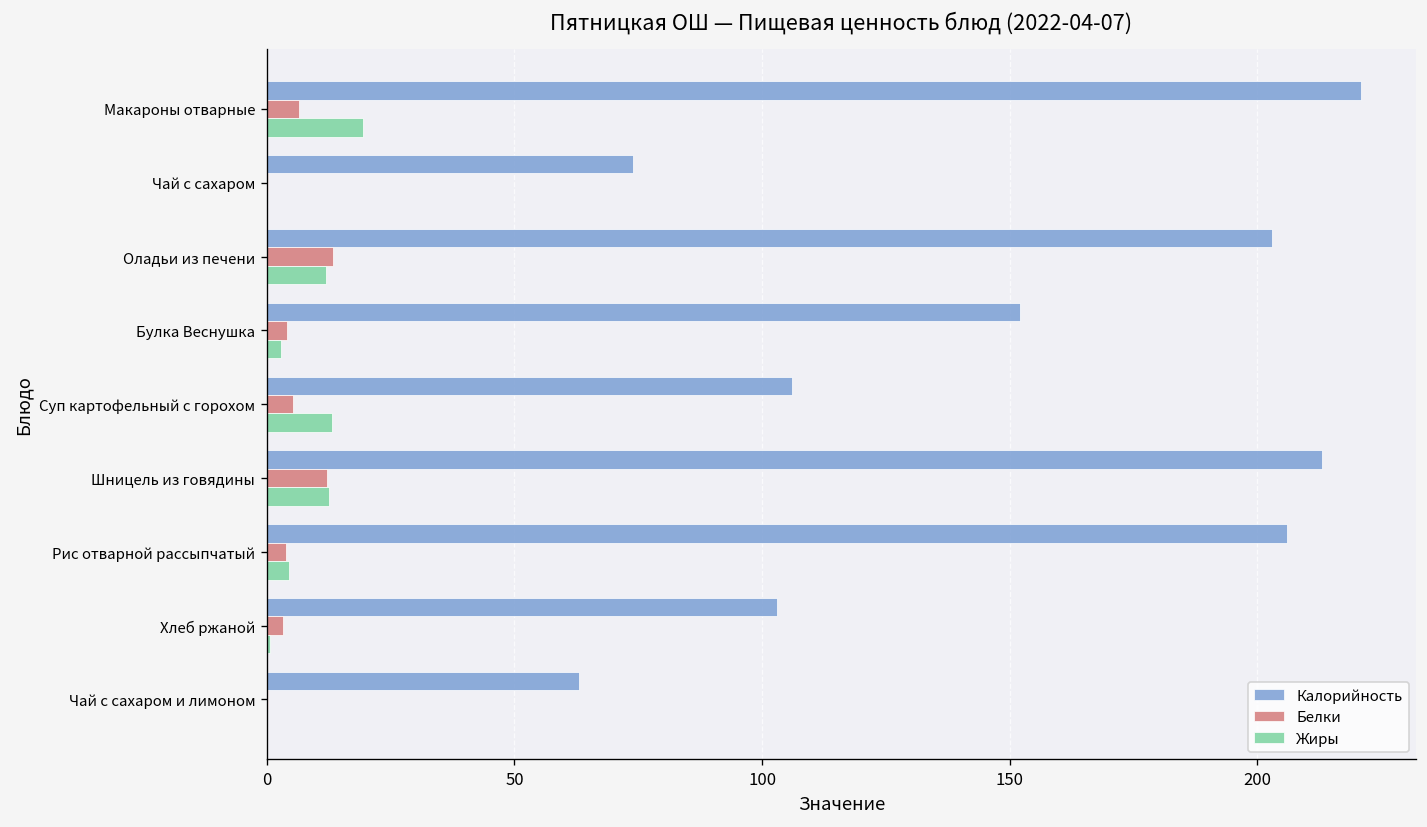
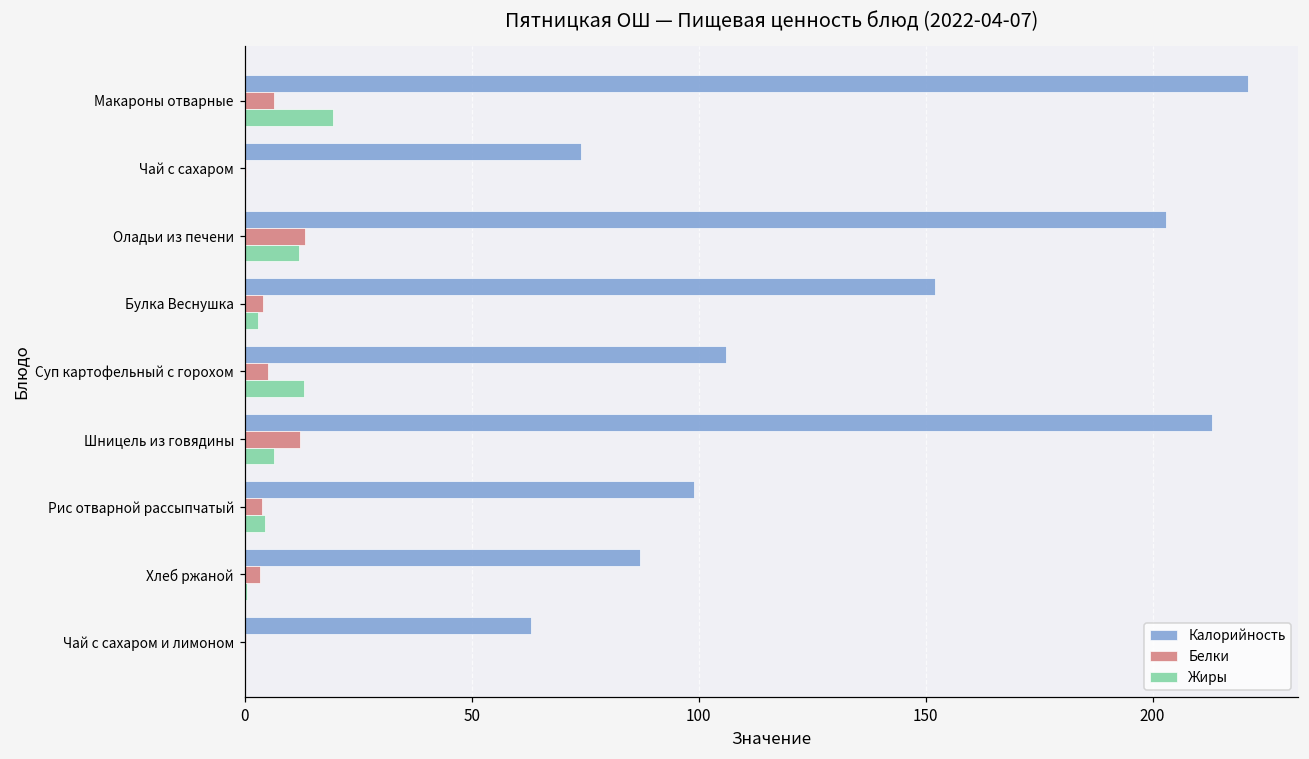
Жиры, Шницель из говядины: 13 -> 6
Калорийность, Рис отварной рассыпчатый: 206 -> 99
Калорийность, Хлеб ржаной: 103 -> 87
